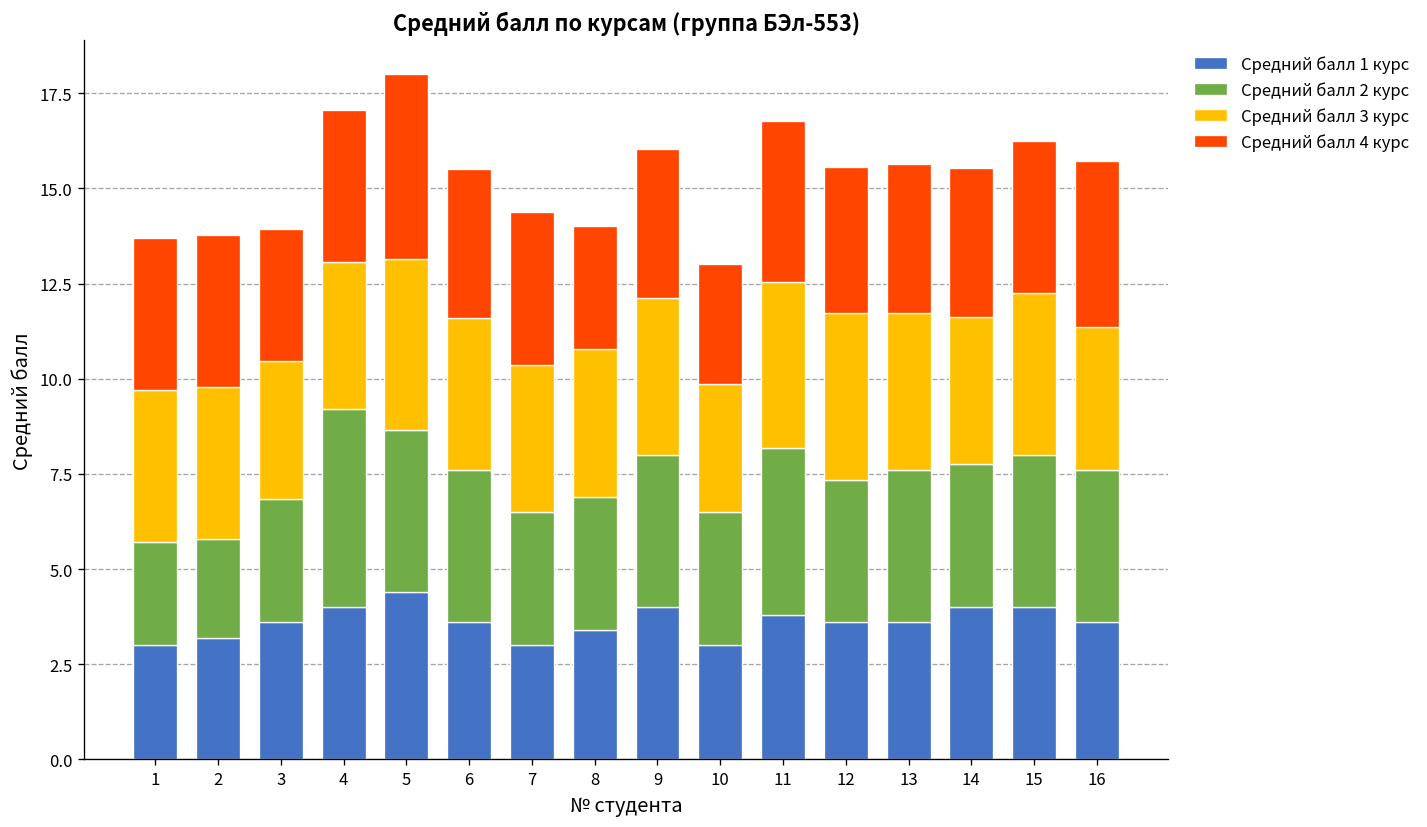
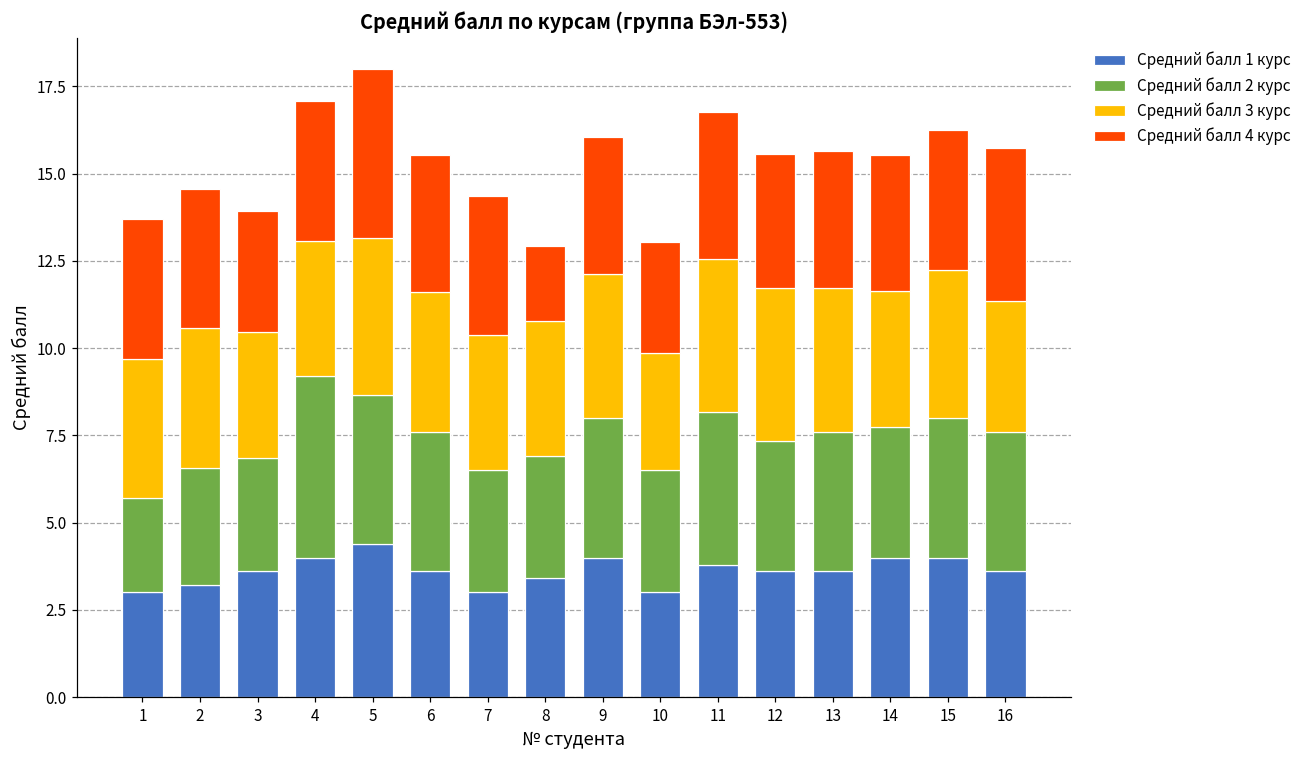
Средний балл 2 курс, 2: 2.6 -> 3.4
Средний балл 4 курс, 8: 3.2 -> 2.1
